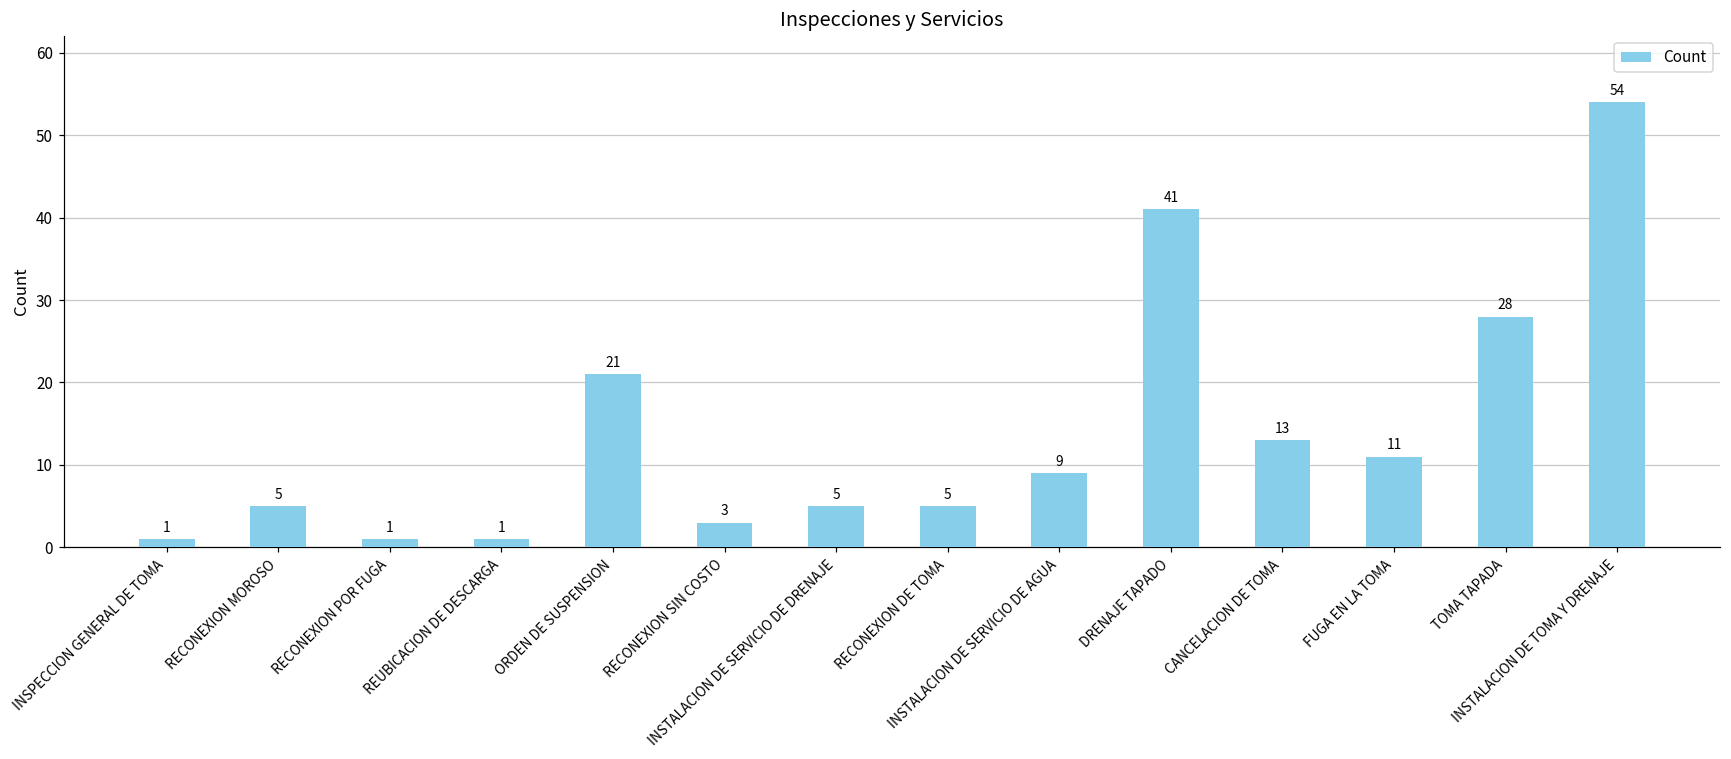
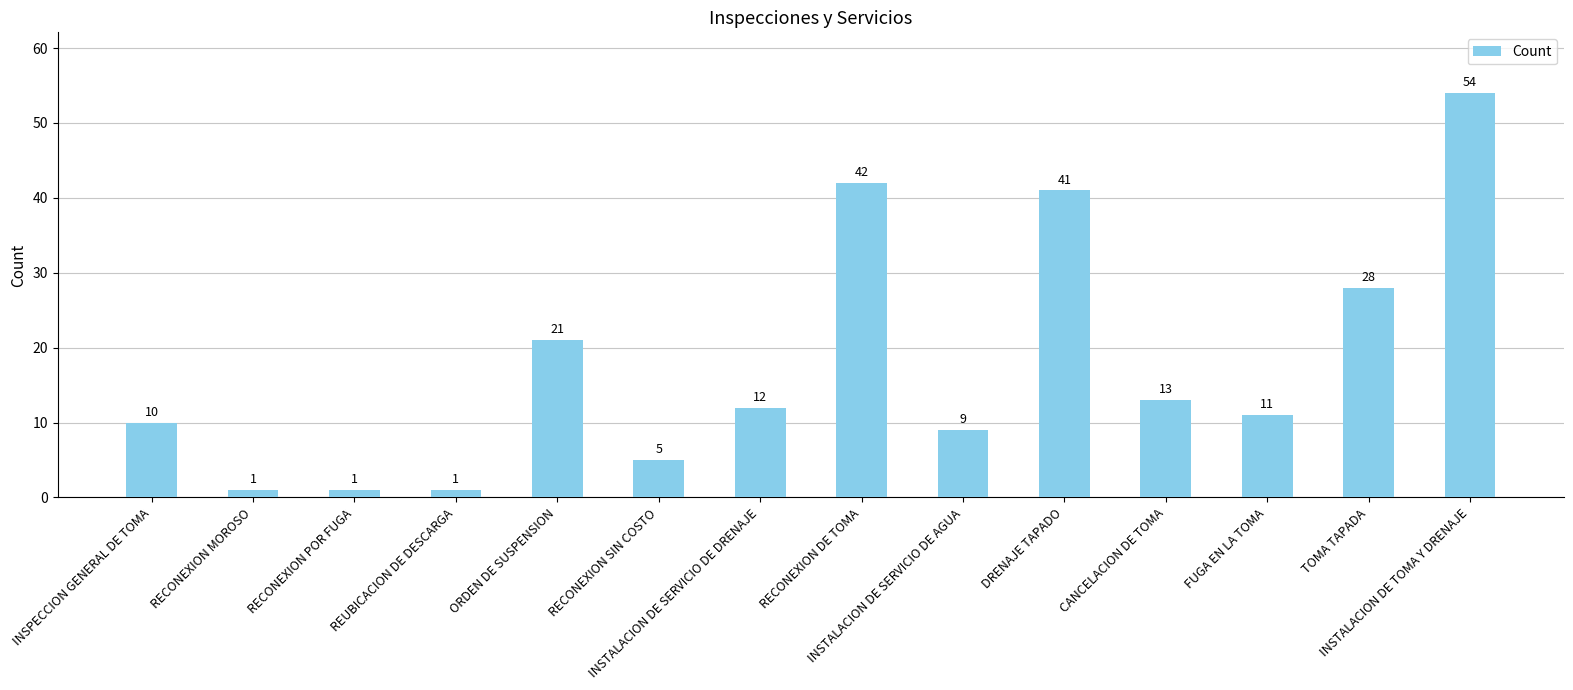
INSPECCION GENERAL DE TOMA: 1 -> 10
RECONEXION MOROSO: 5 -> 1
RECONEXION SIN COSTO: 3 -> 5
INSTALACION DE SERVICIO DE DRENAJE: 5 -> 12
RECONEXION DE TOMA: 5 -> 42
